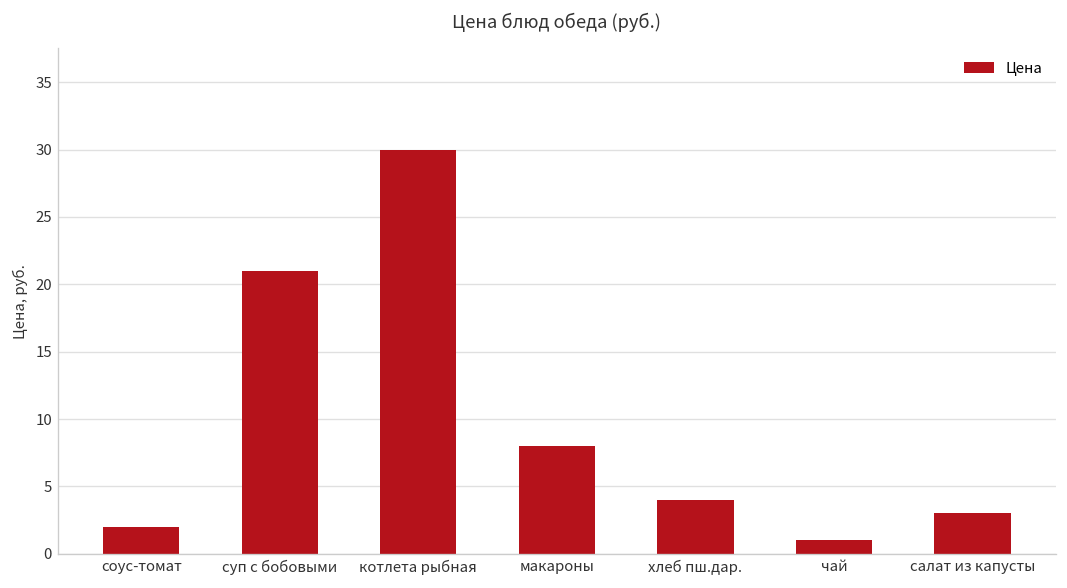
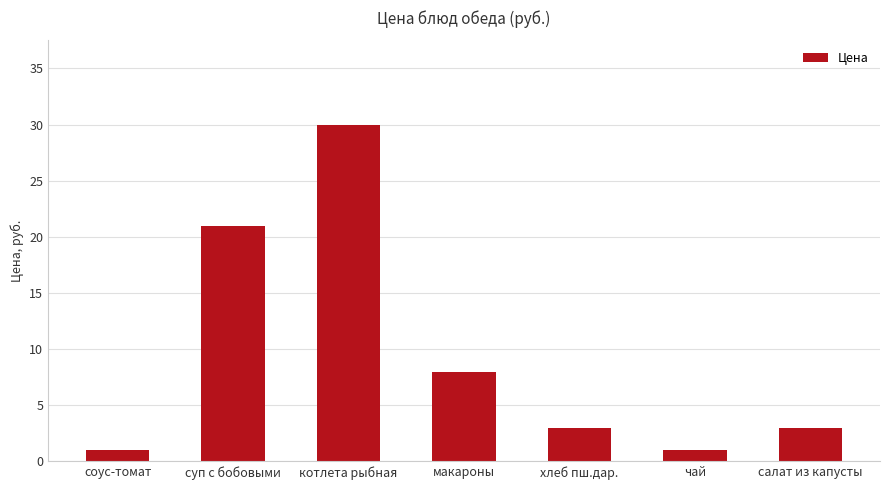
соус-томат: 2 -> 1
хлеб пш.дар.: 4 -> 3
